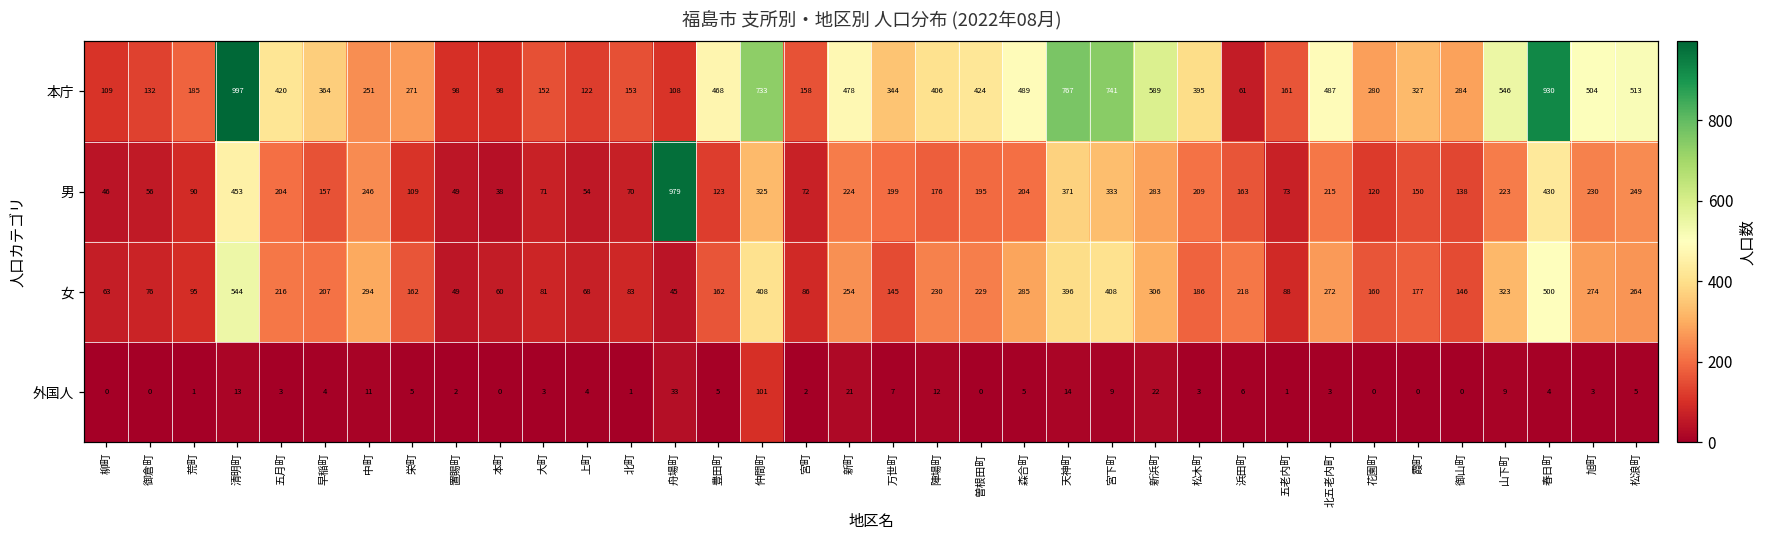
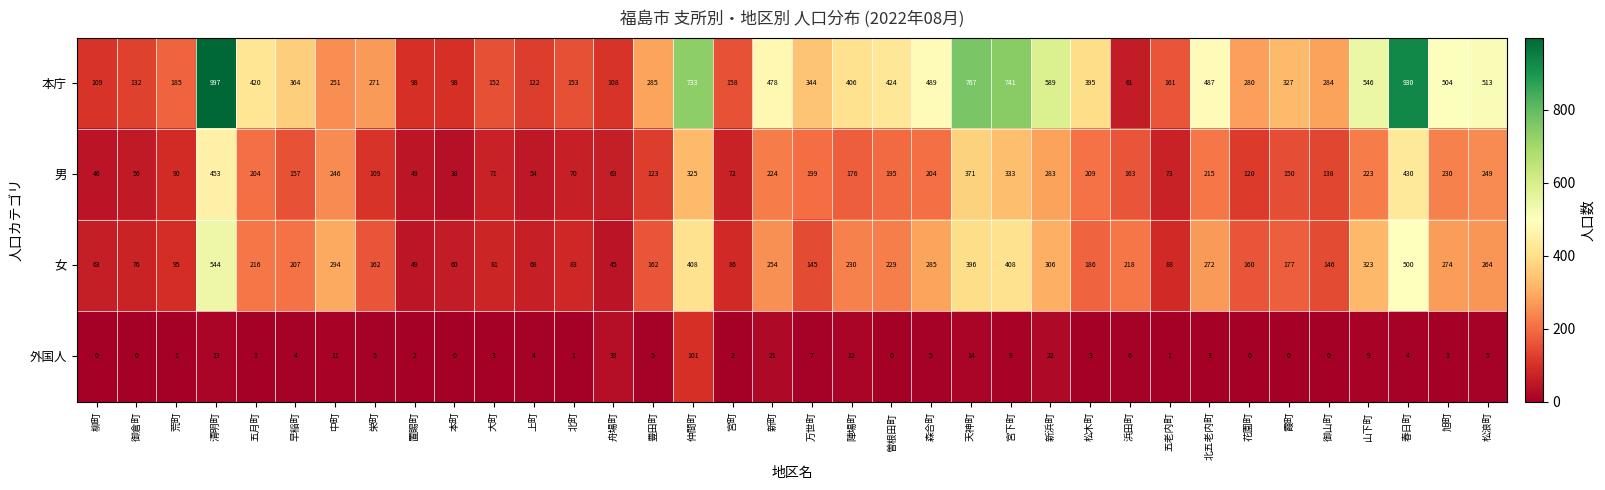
本庁, 豊田町: 468 -> 285
男, 舟場町: 979 -> 63
